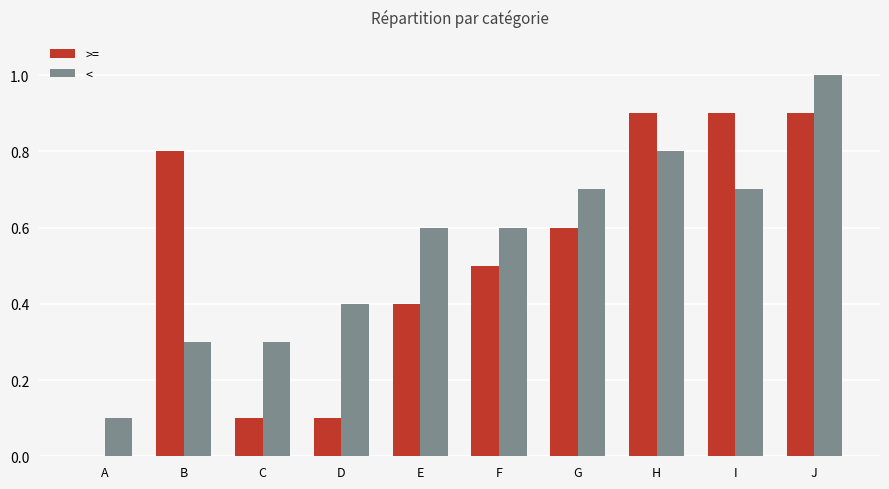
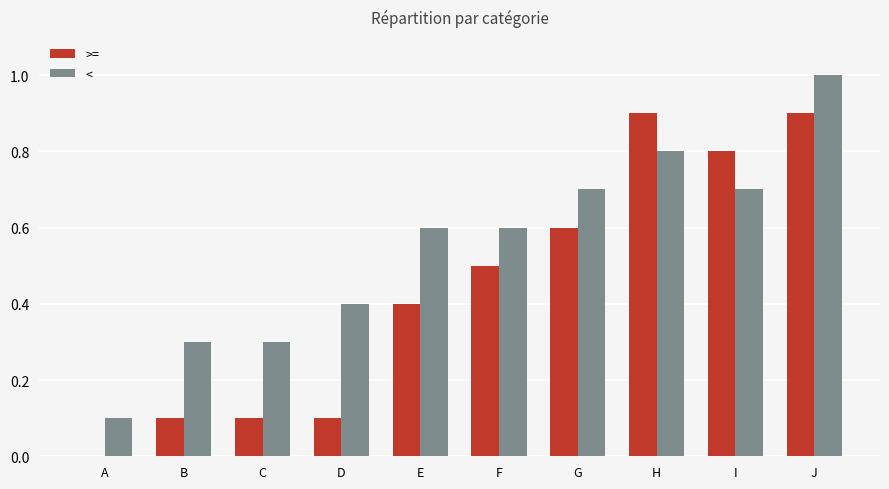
>=, B: 0.8 -> 0.1
>=, I: 0.9 -> 0.8
